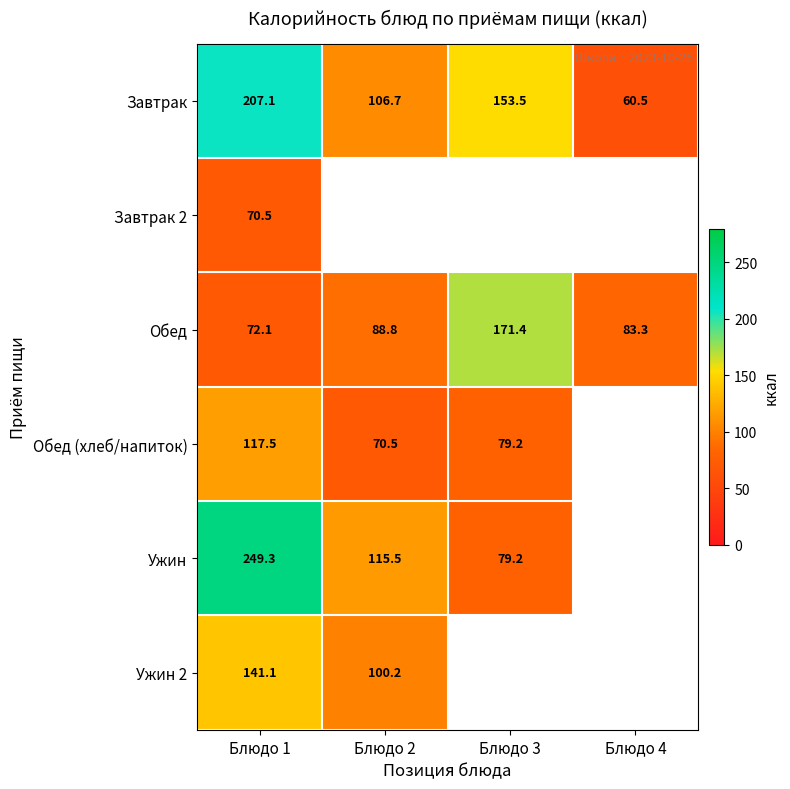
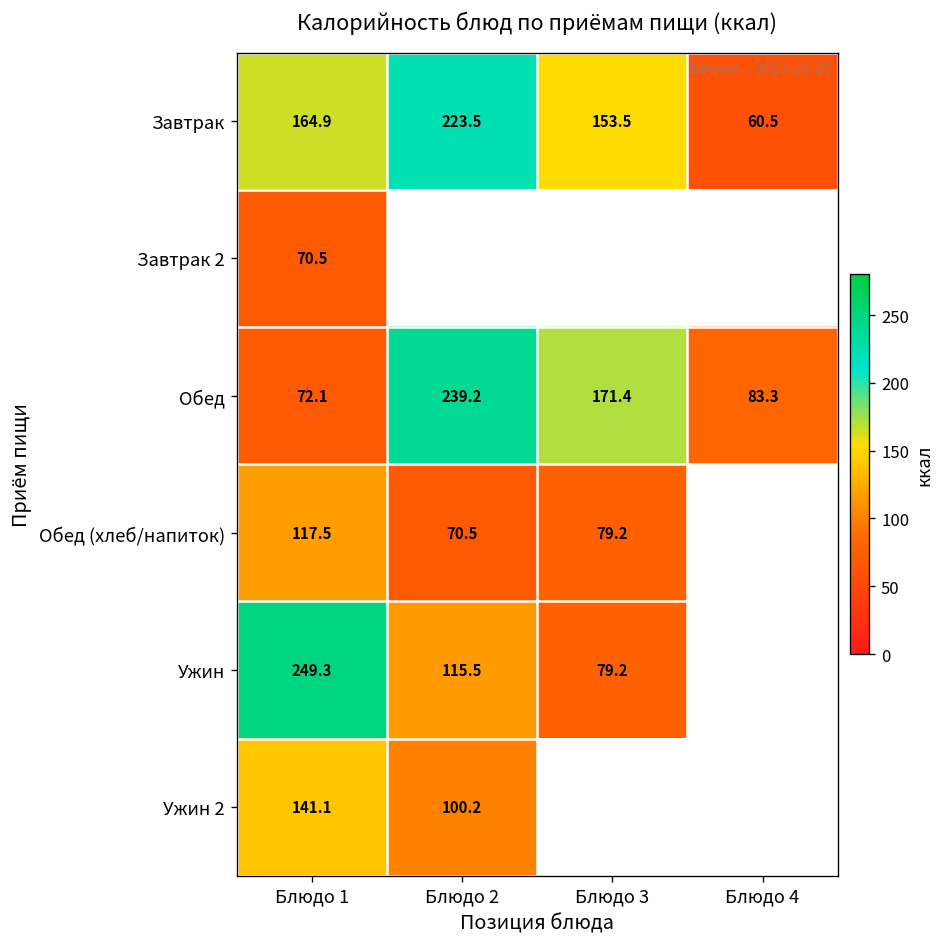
Завтрак, Блюдо 1: 207.1 -> 164.9
Завтрак, Блюдо 2: 106.7 -> 223.5
Обед, Блюдо 2: 88.8 -> 239.2
